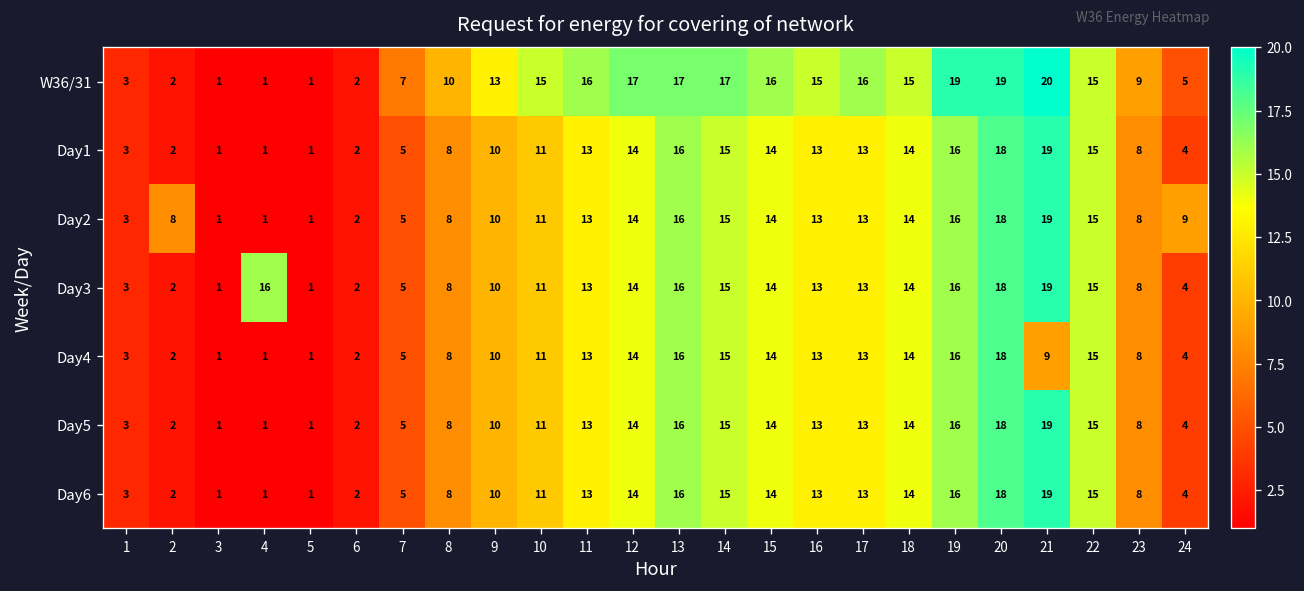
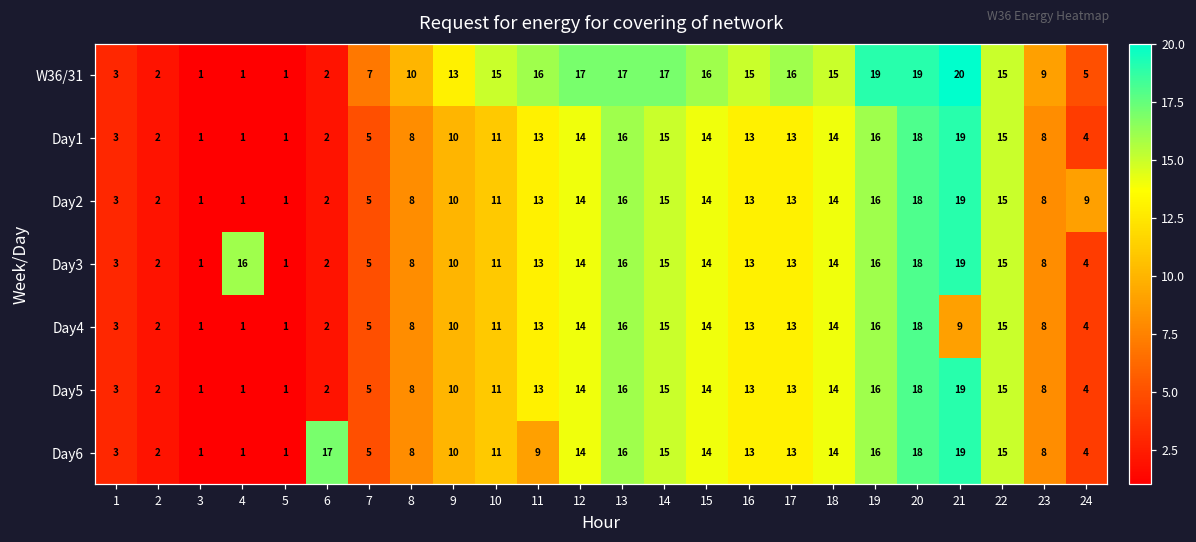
Day2, 2: 8 -> 2
Day6, 6: 2 -> 17
Day6, 11: 13 -> 9
